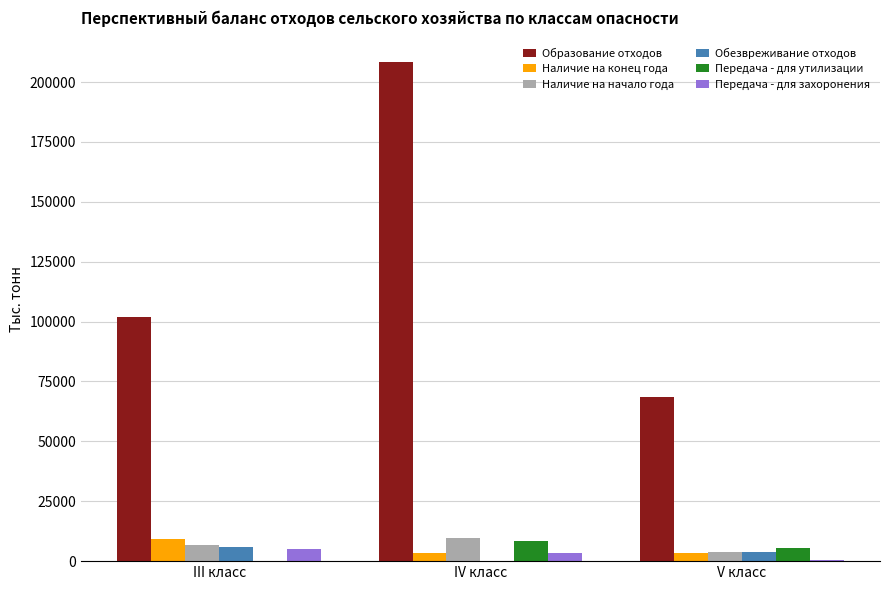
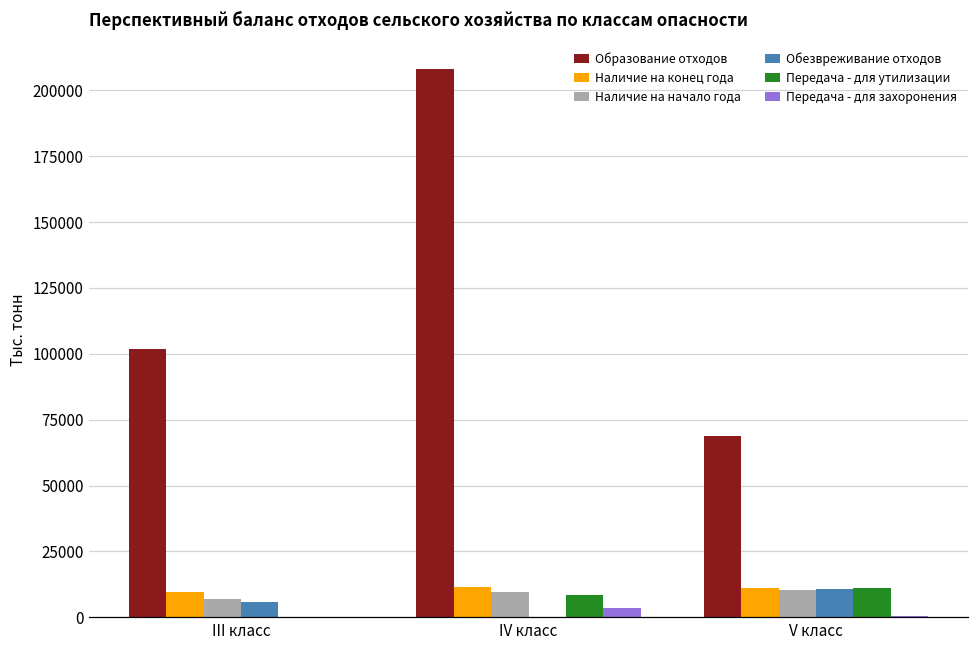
Передача - для захоронения, III класс: 5000 -> 0
Наличие на конец года, IV класс: 4000 -> 12000
Наличие на конец года, V класс: 3000 -> 11000
Наличие на начало года, V класс: 4000 -> 10000
Обезвреживание отходов, V класс: 4000 -> 11000
Передача - для утилизации, V класс: 5000 -> 11000
